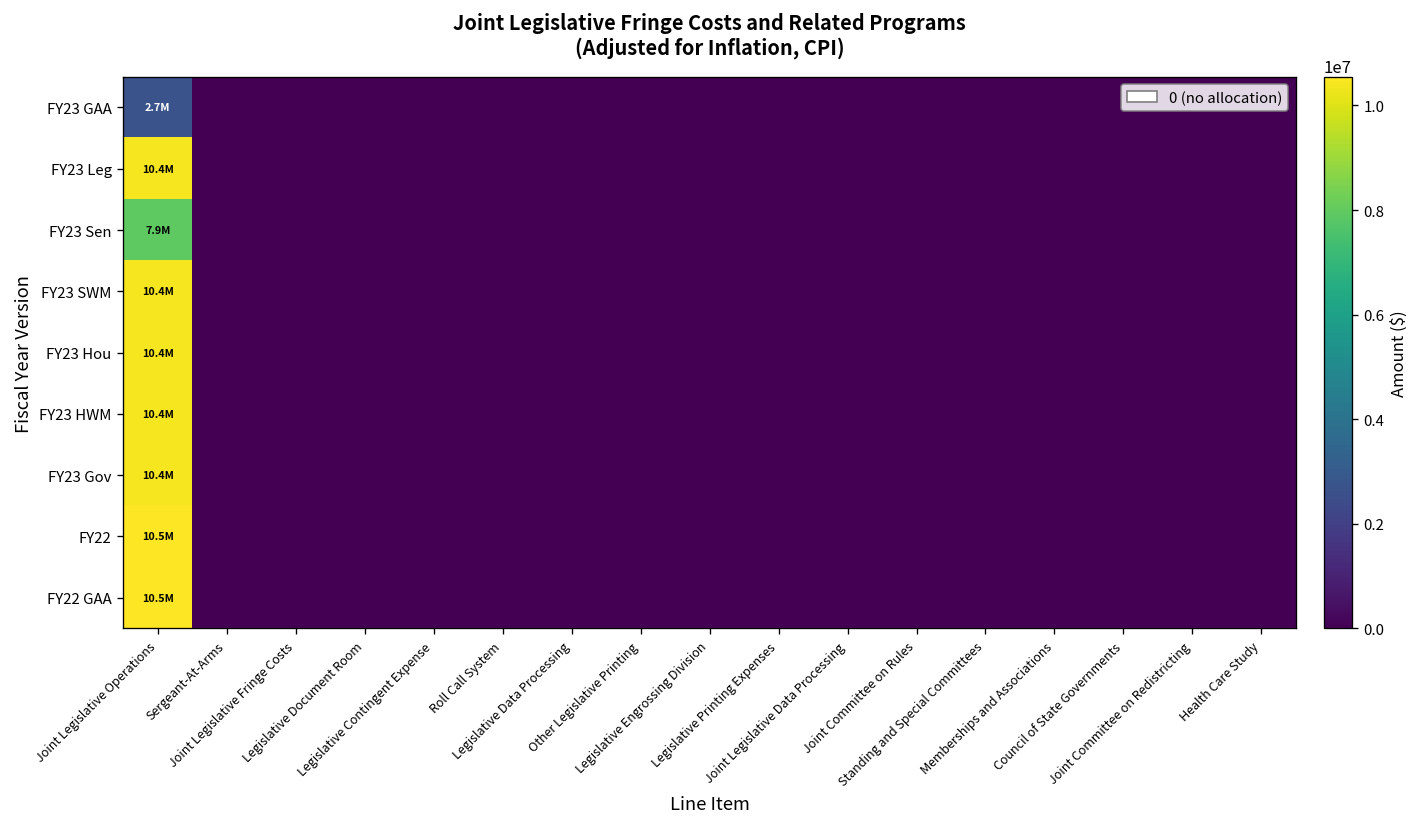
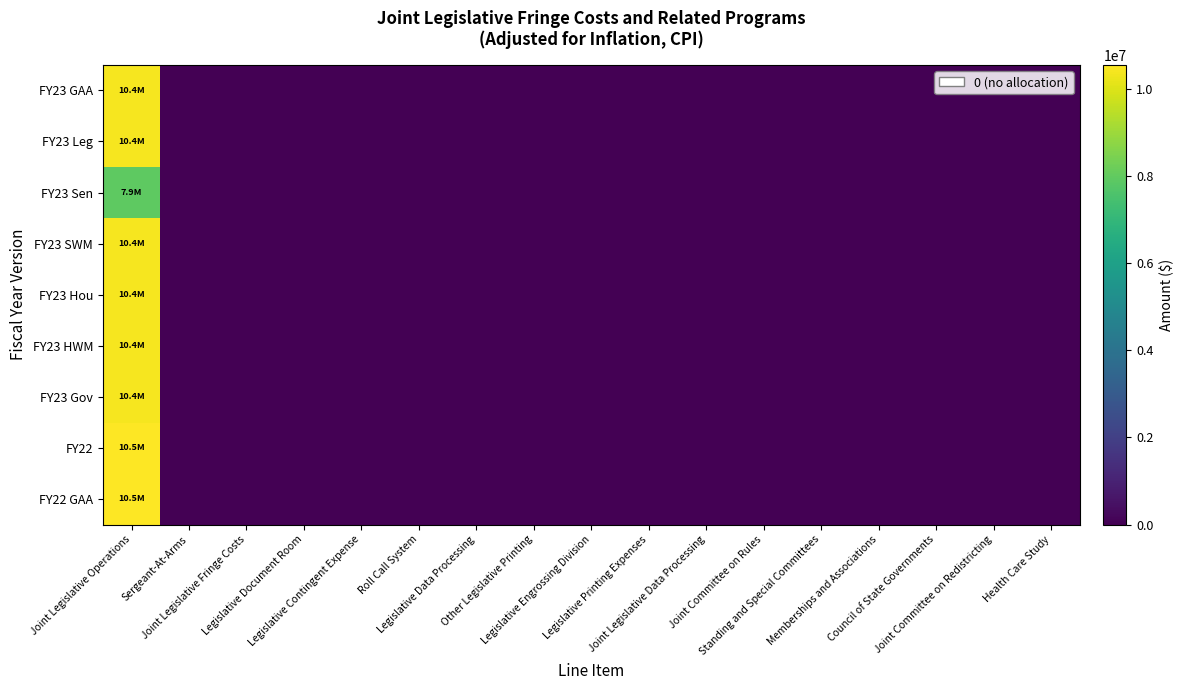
FY23 GAA, Joint Legislative Operations: 2.7M -> 10.4M
